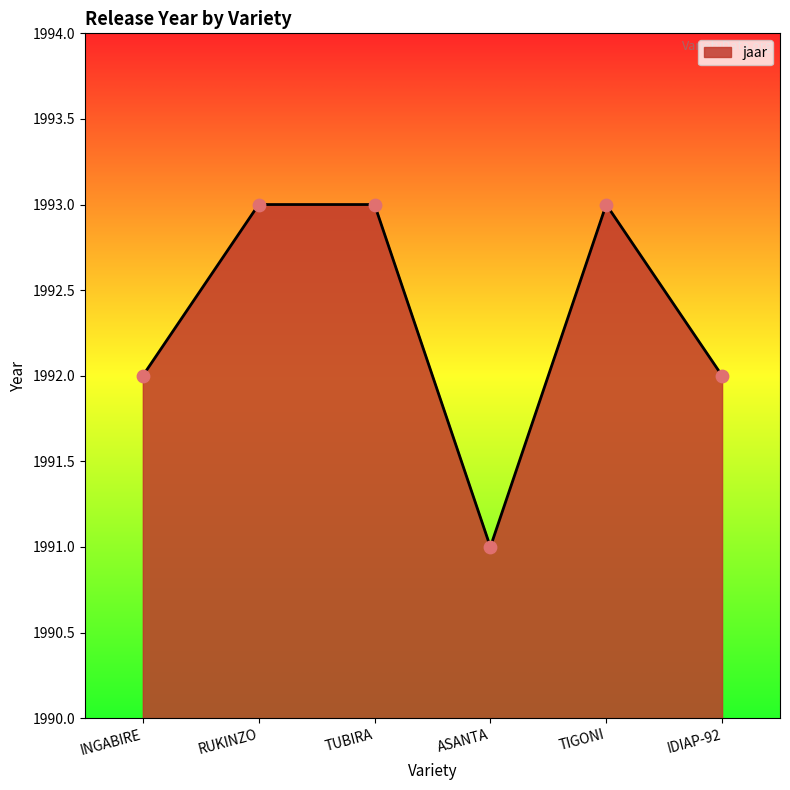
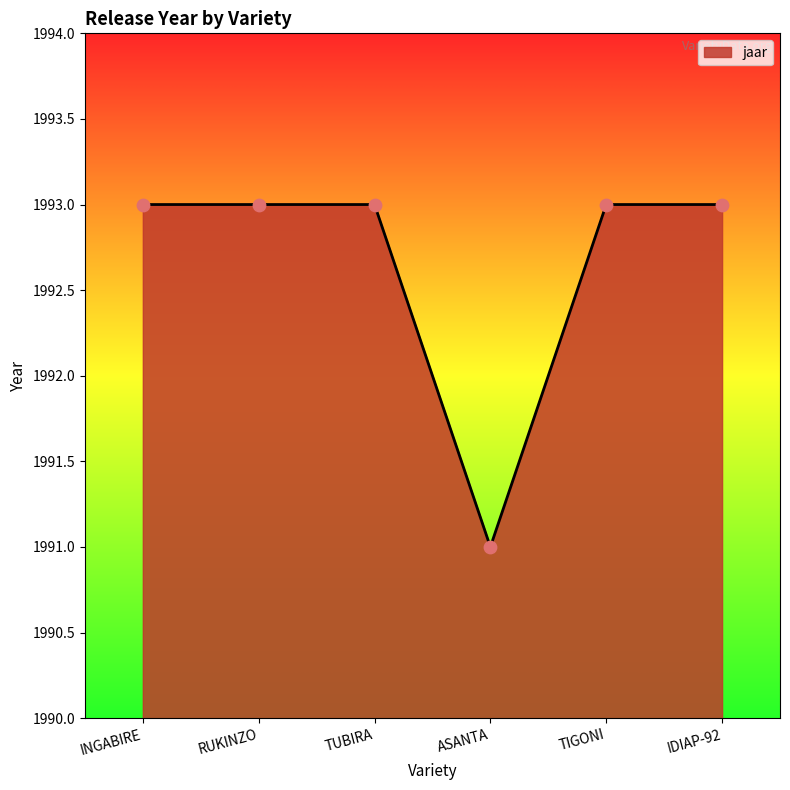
INGABIRE: 1992 -> 1993
IDIAP-92: 1992 -> 1993
